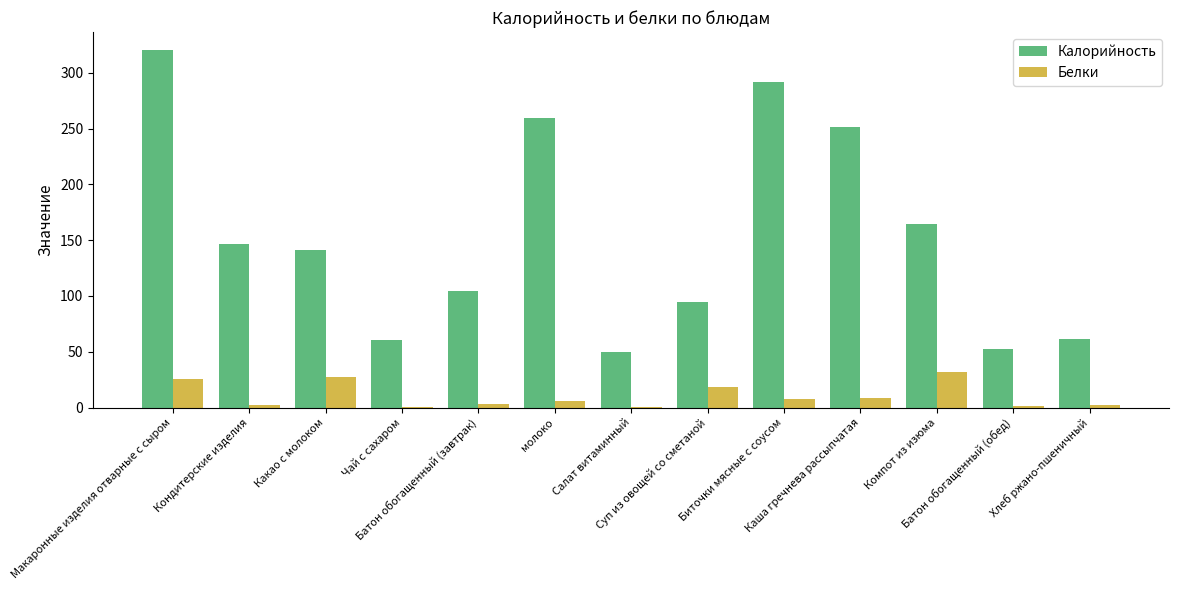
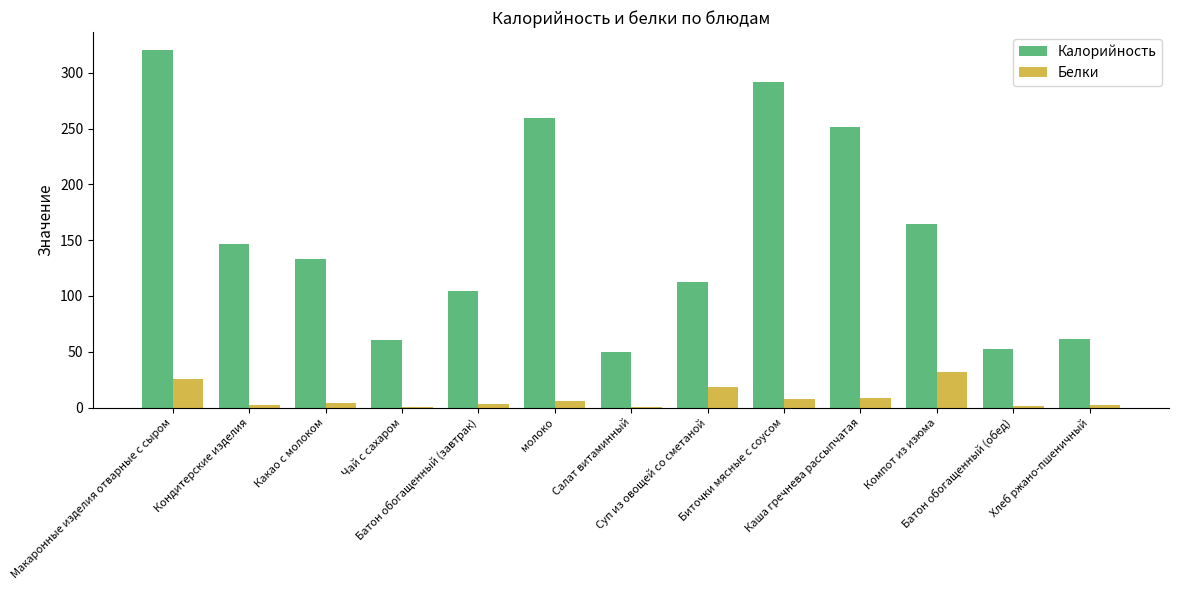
Калорийность, Какао с молоком: 141 -> 133
Белки, Какао с молоком: 28 -> 4
Калорийность, Суп из овощей со сметаной: 95 -> 112
